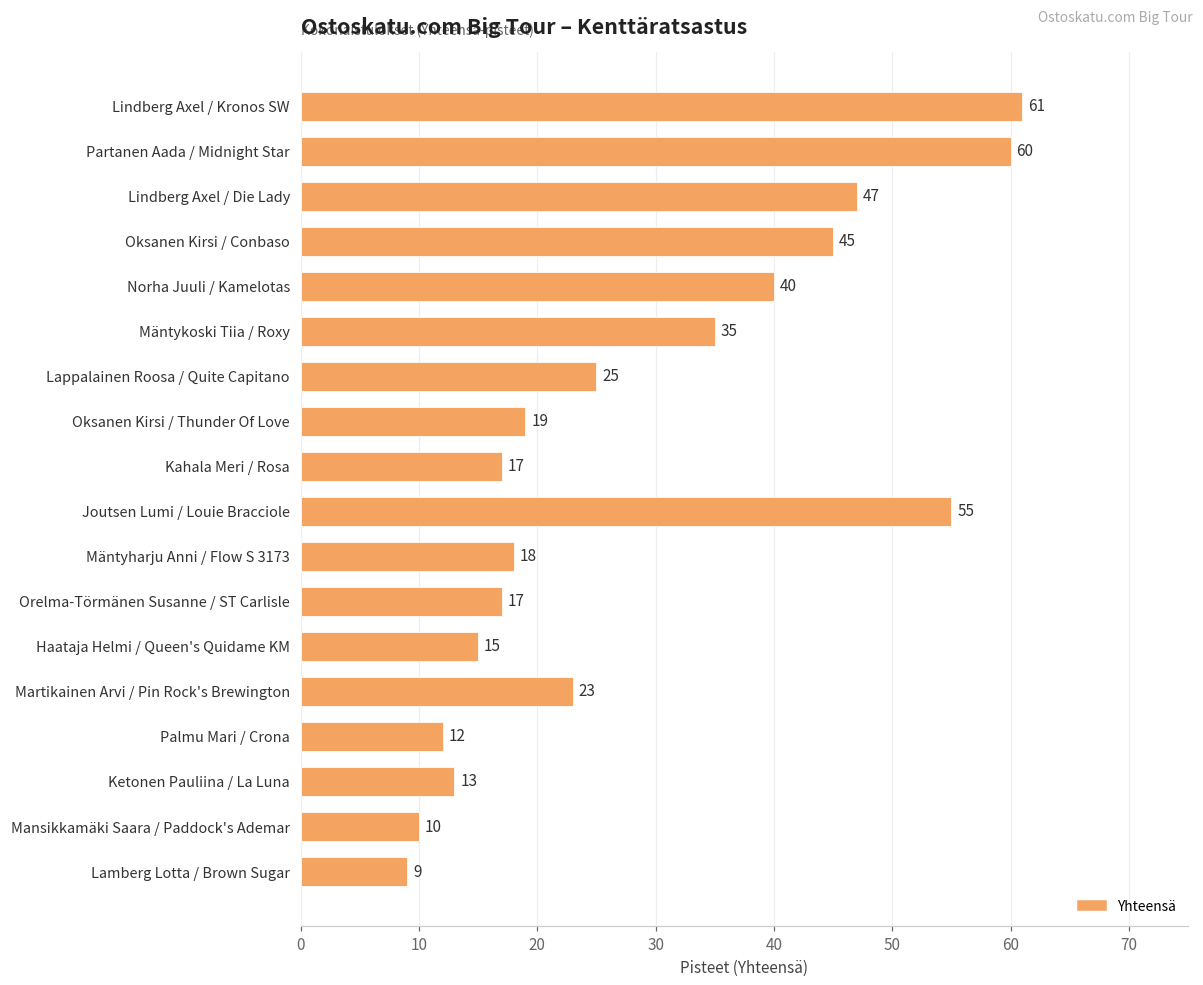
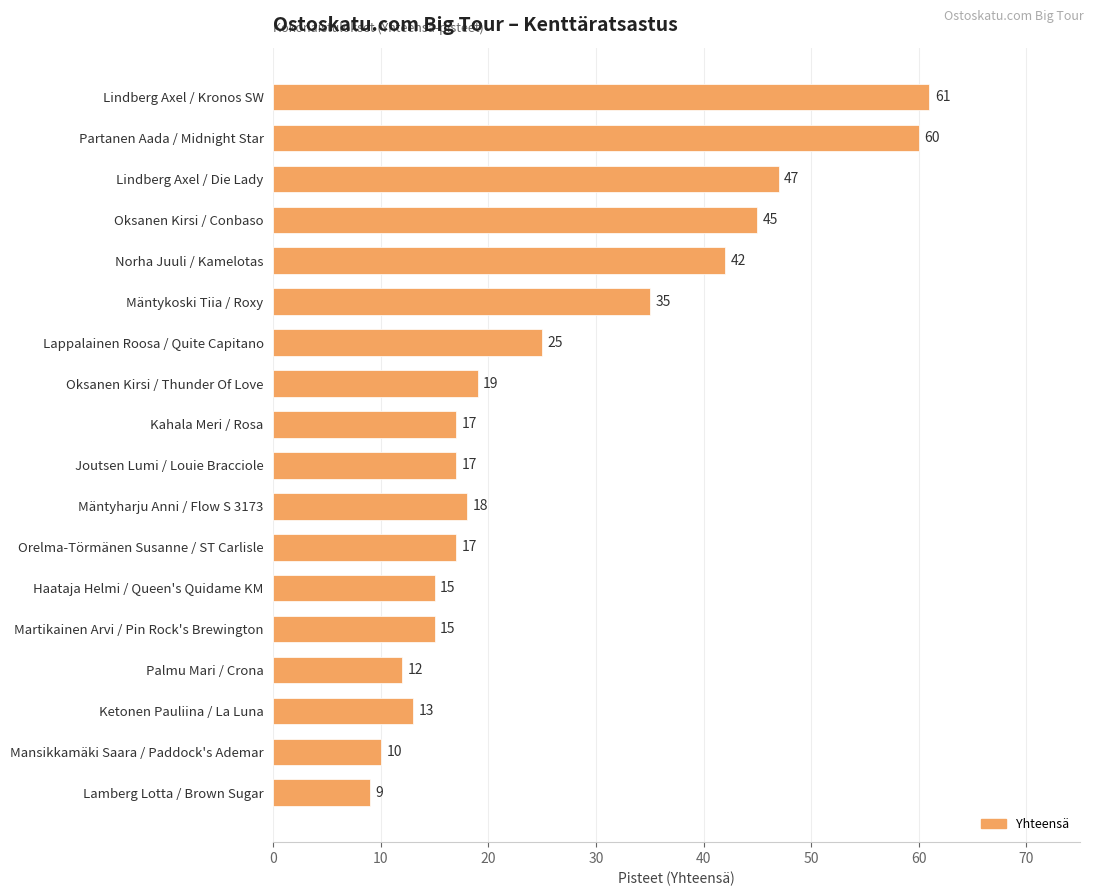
Norha Juuli / Kamelotas: 40 -> 42
Joutsen Lumi / Louie Bracciole: 55 -> 17
Martikainen Arvi / Pin Rock's Brewington: 23 -> 15
